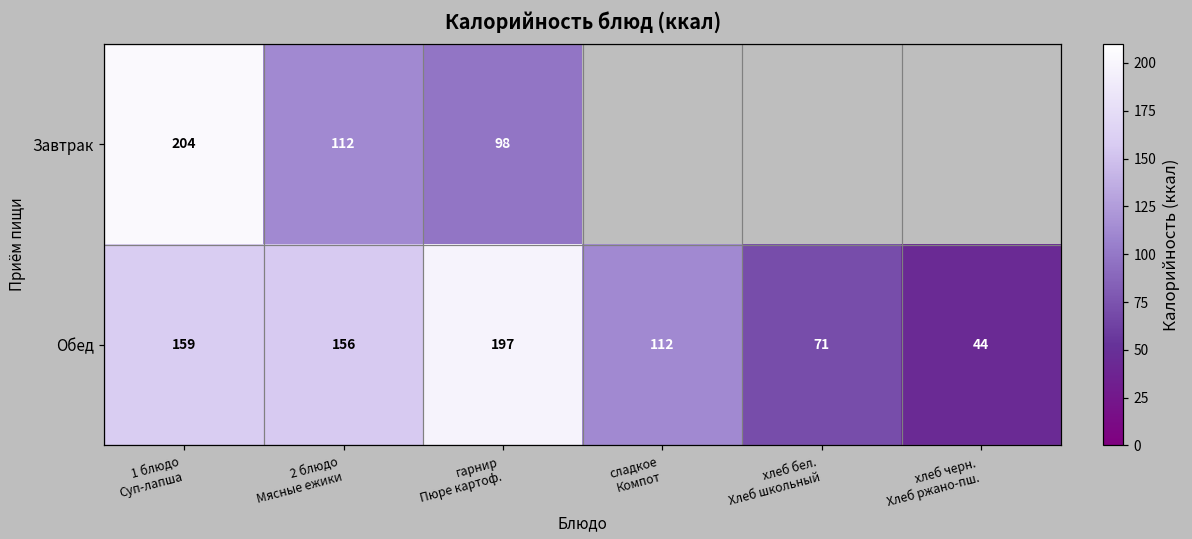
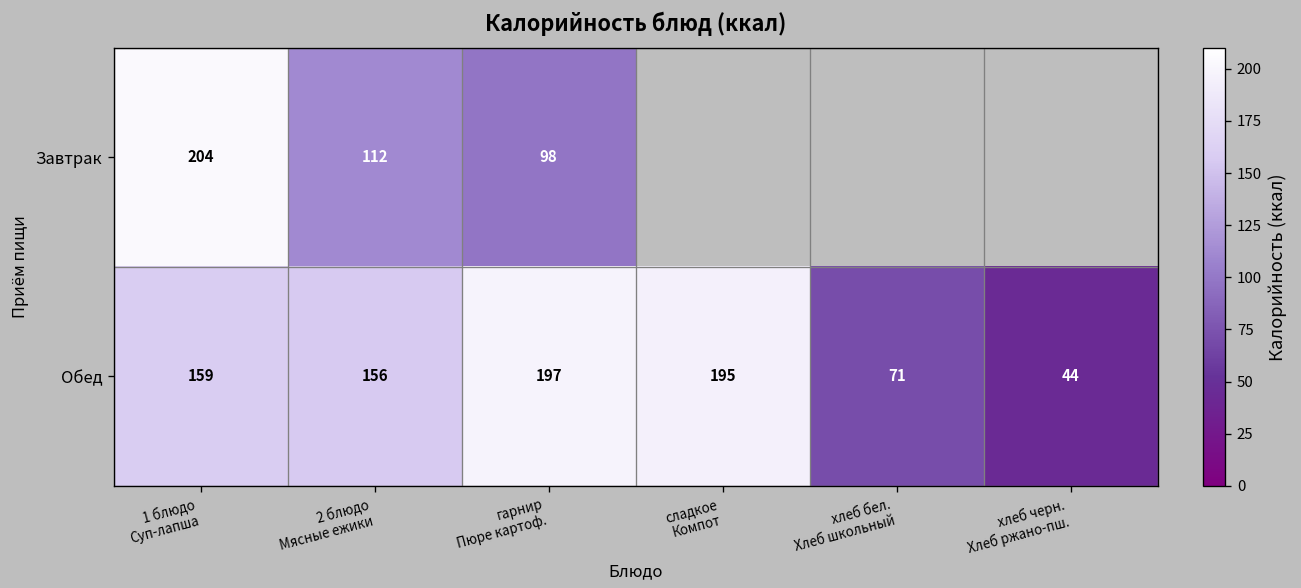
Обед, сладкое Компот: 112 -> 195
